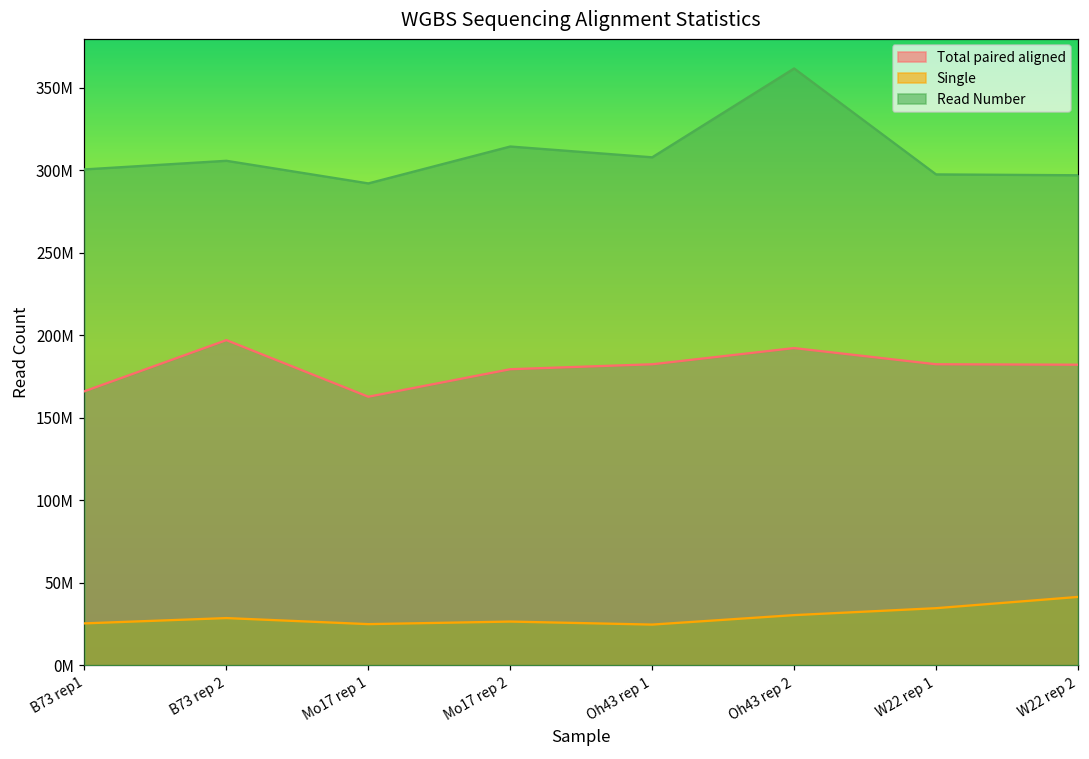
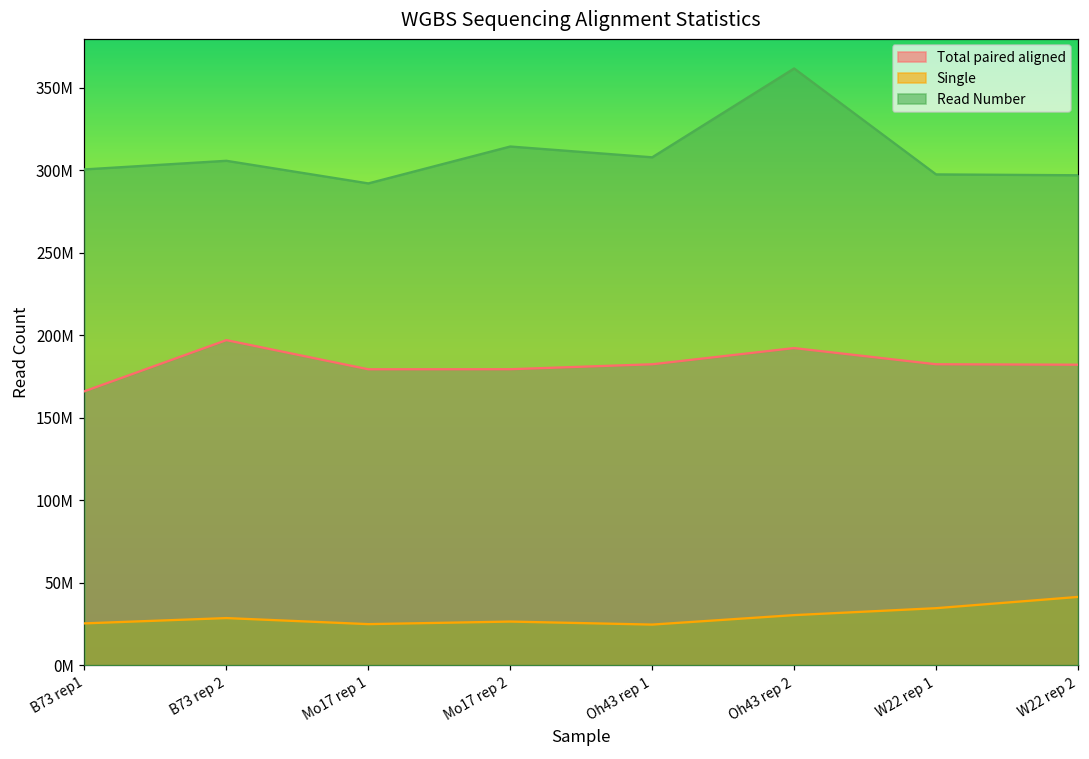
Total paired aligned, Mo17 rep 1: 163000000 -> 179000000
